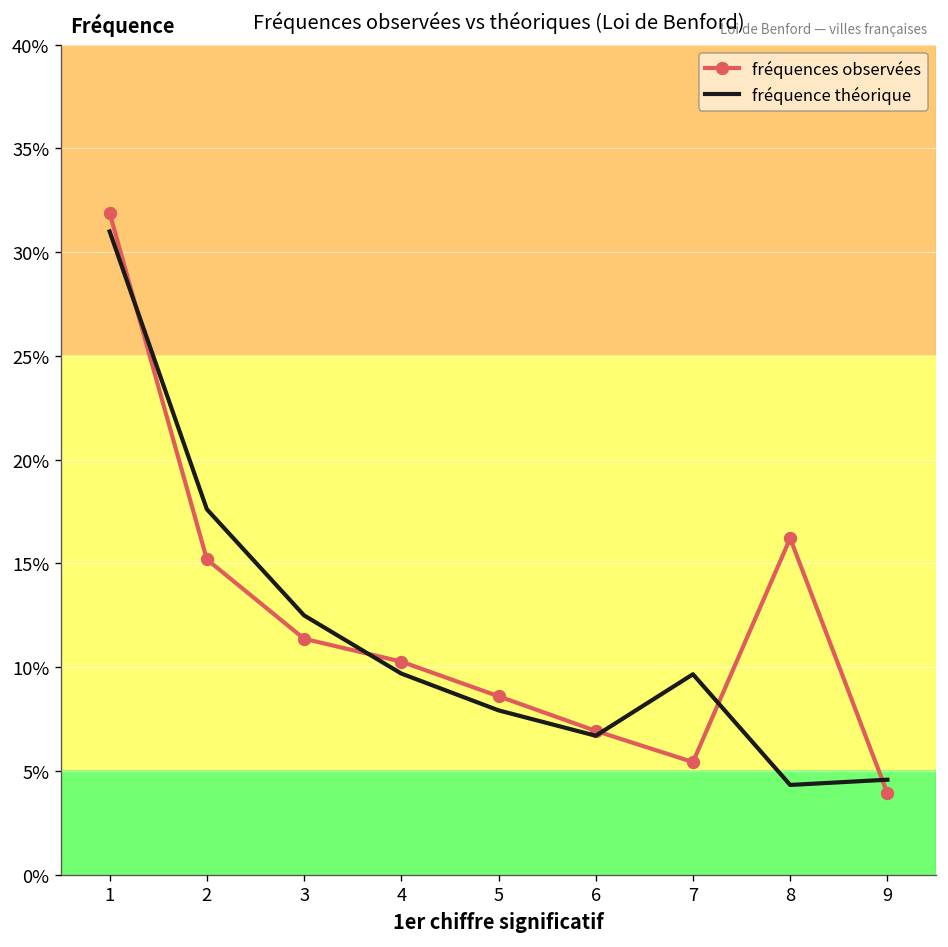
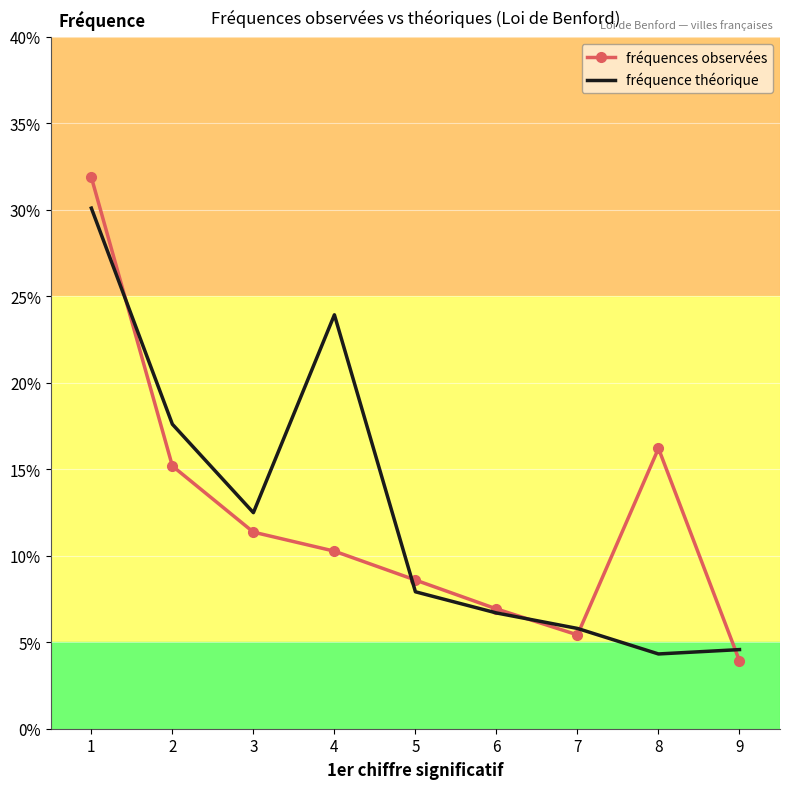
fréquence théorique, 1: 31.0% -> 30.1%
fréquence théorique, 4: 9.7% -> 23.9%
fréquence théorique, 7: 9.7% -> 5.8%
